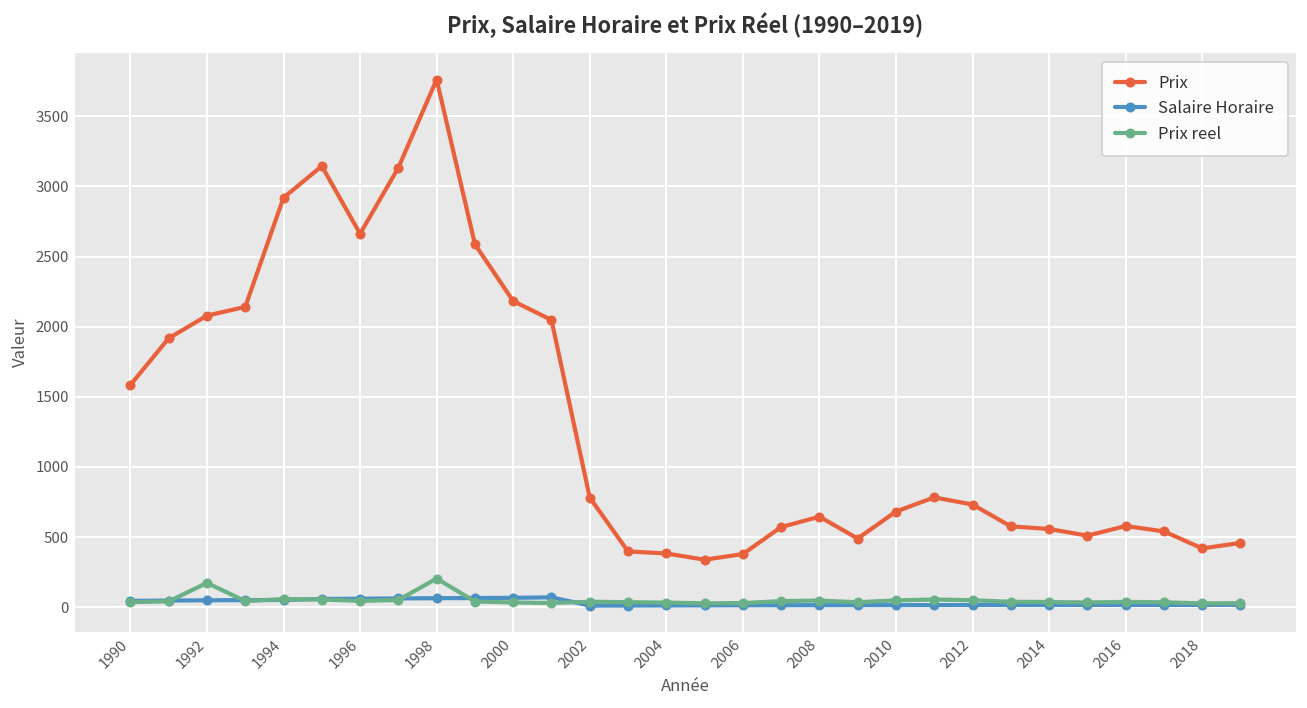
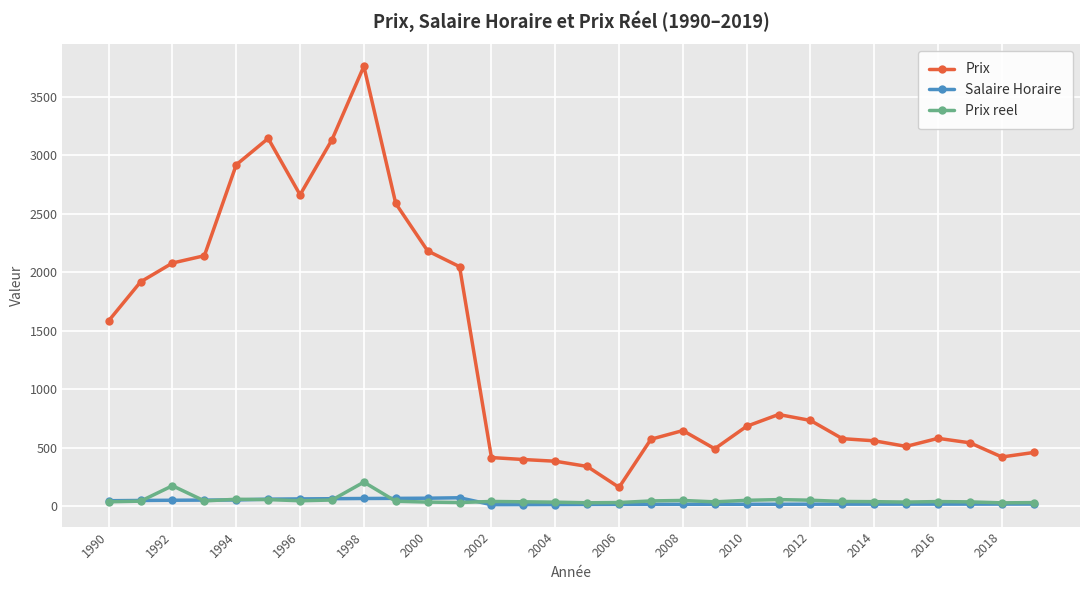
Prix, 2002: 780 -> 410
Prix, 2006: 380 -> 160
